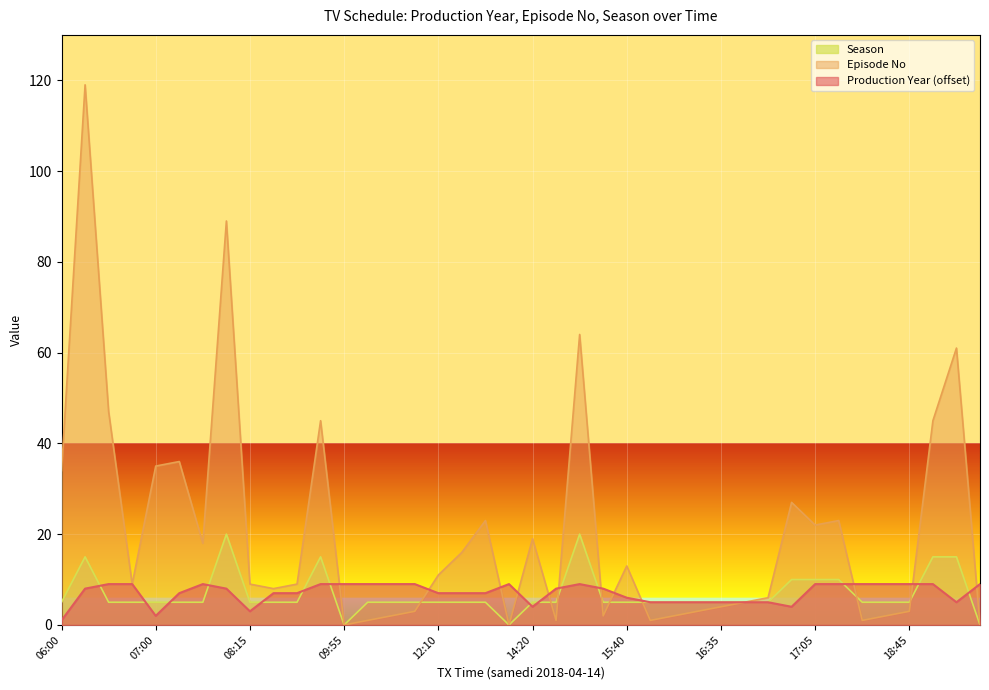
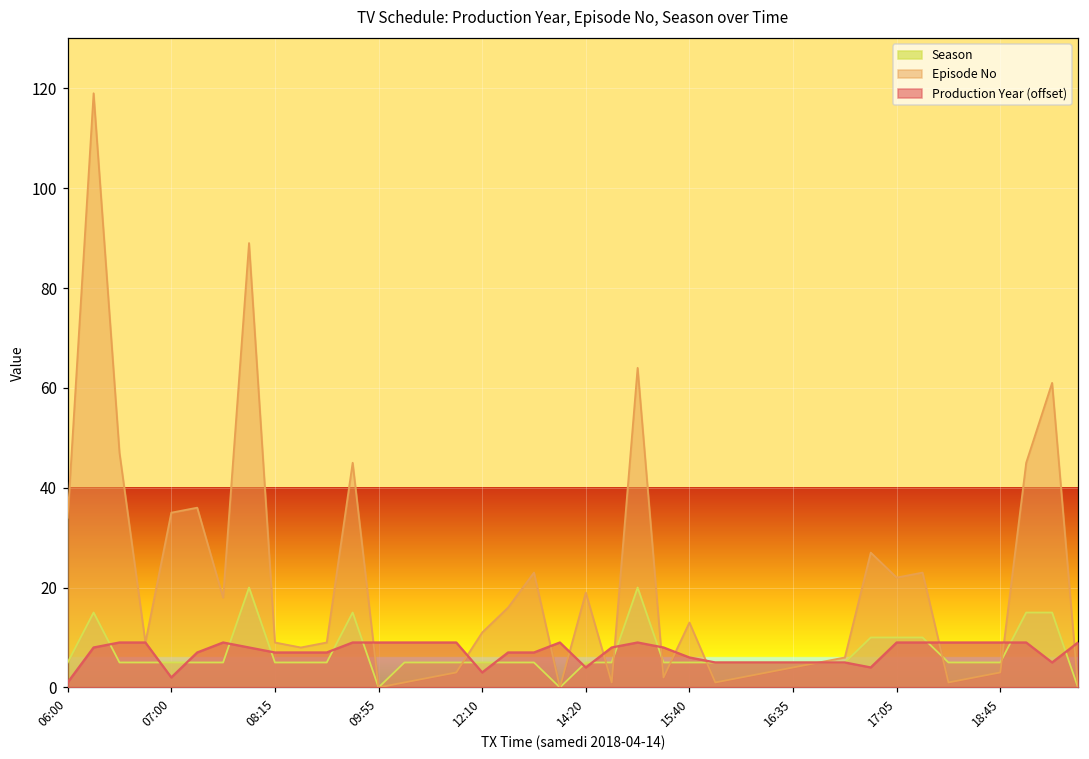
Production Year (offset), 08:15: 3 -> 7
Production Year (offset), 12:10: 7 -> 3
